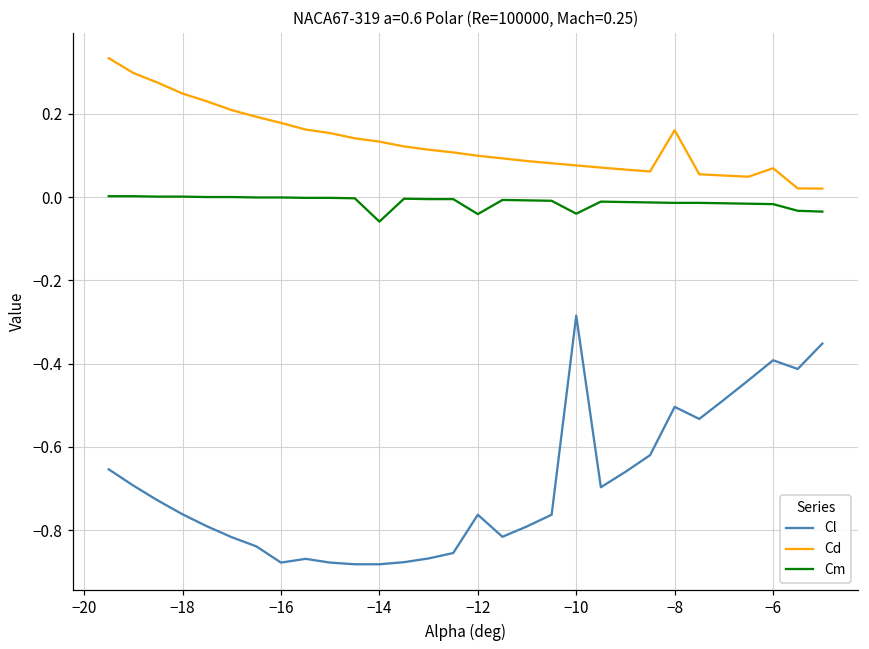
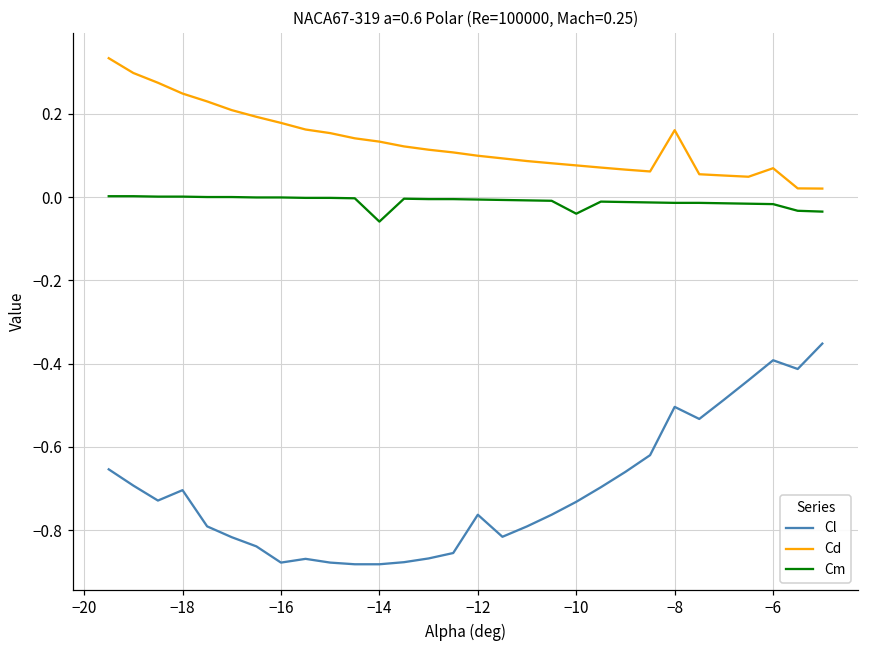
Cl, −18: -0.76 -> -0.70
Cm, −12: -0.04 -> -0.01
Cl, −10: -0.29 -> -0.73
